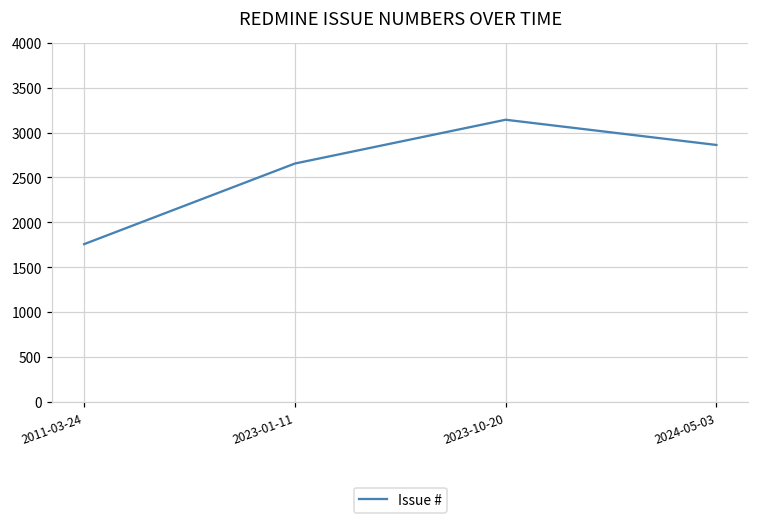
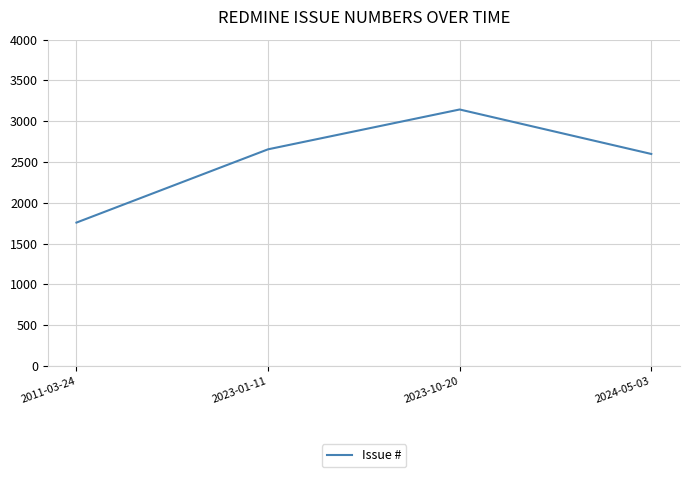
2024-05-03: 2900 -> 2600
